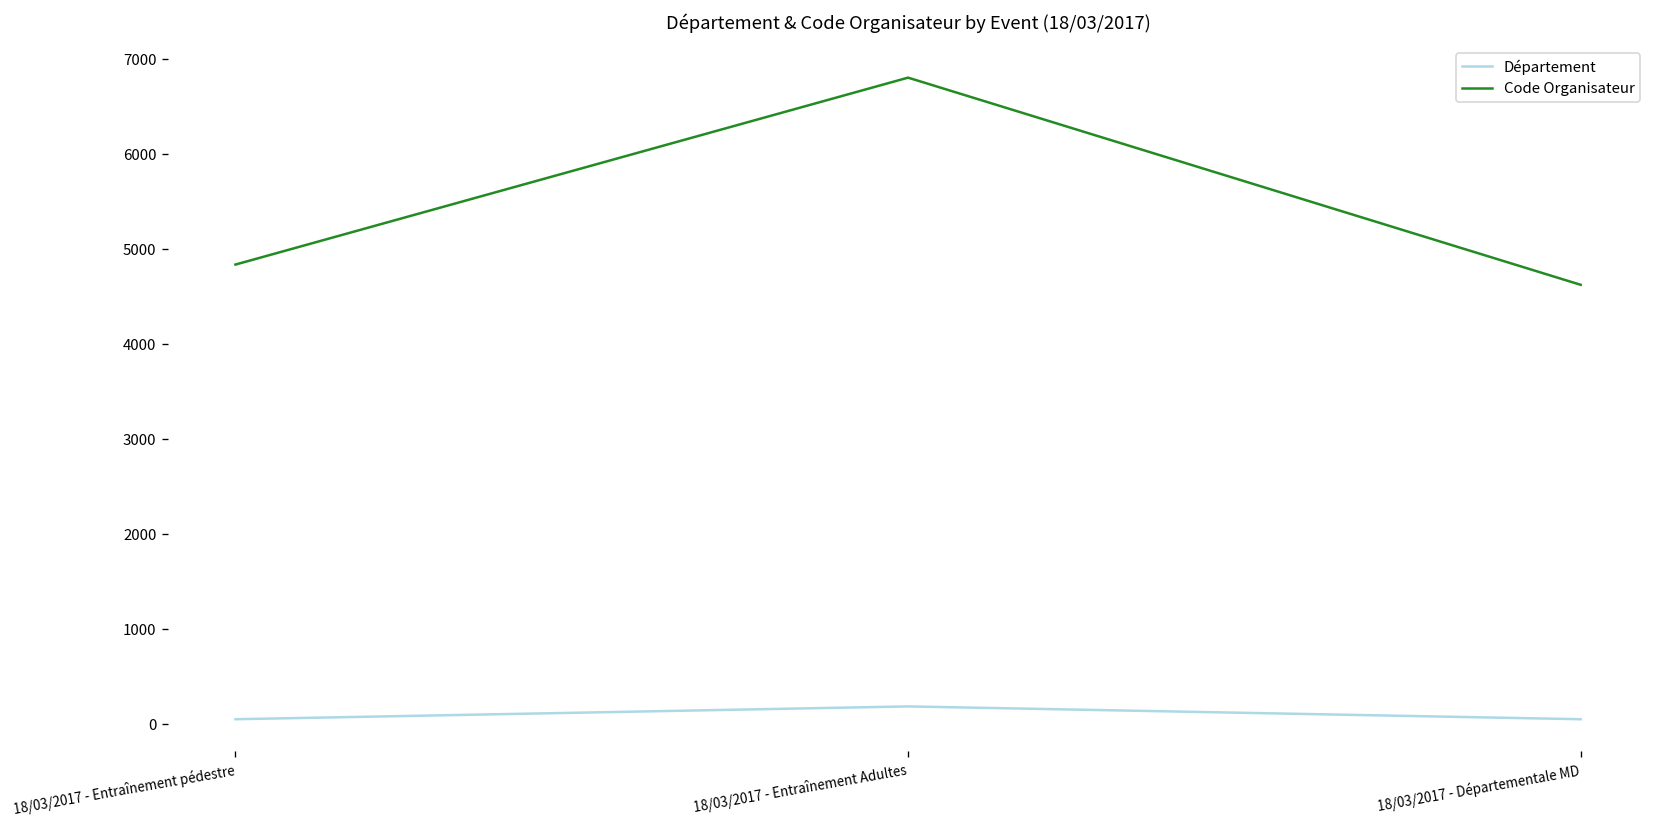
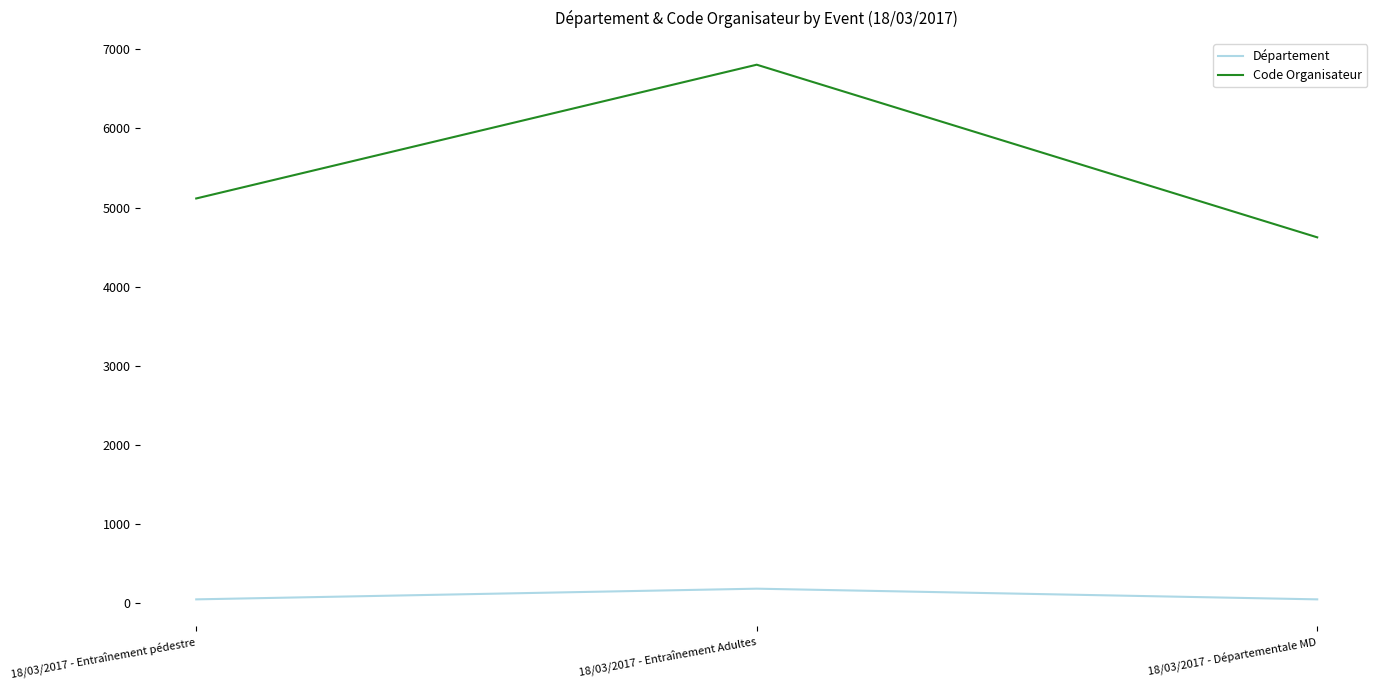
Code Organisateur, 18/03/2017 - Entraînement pédestre: 4800 -> 5100
